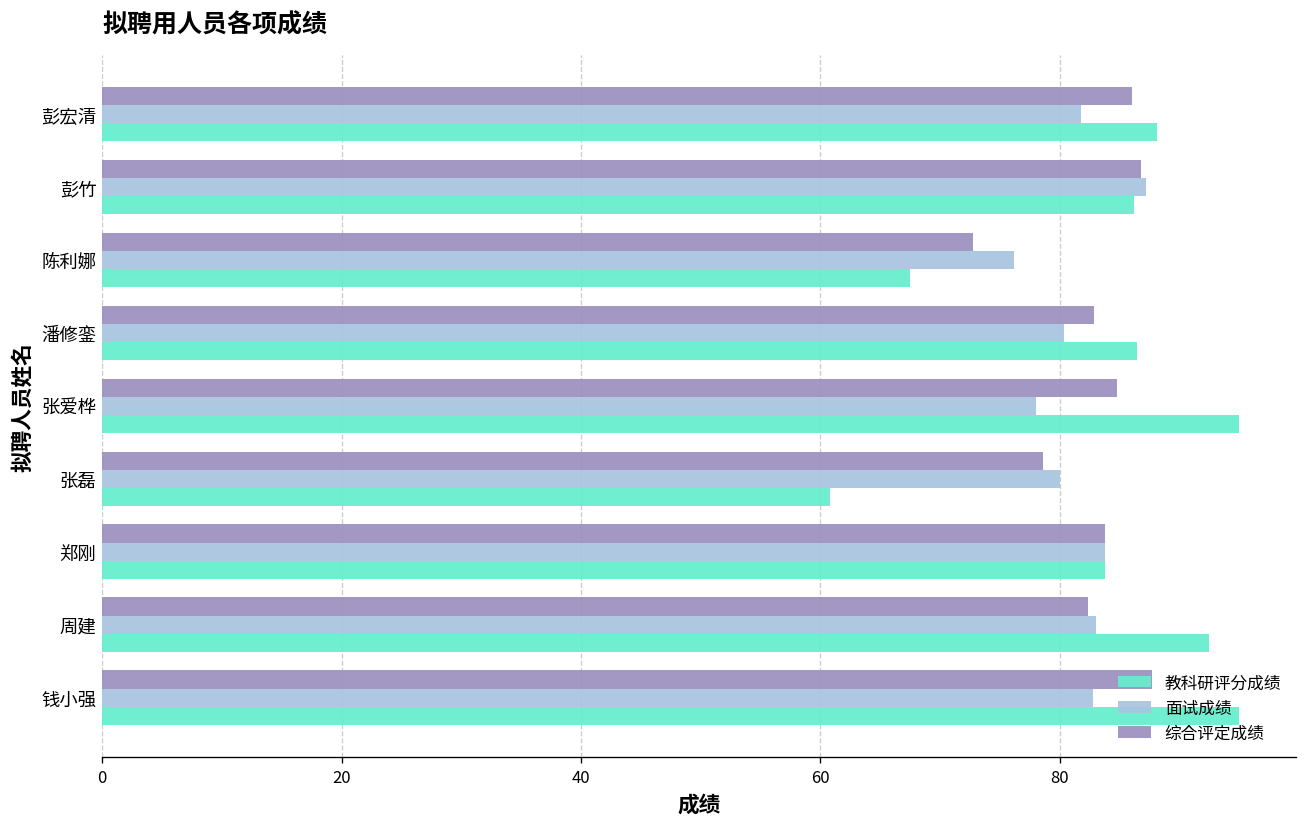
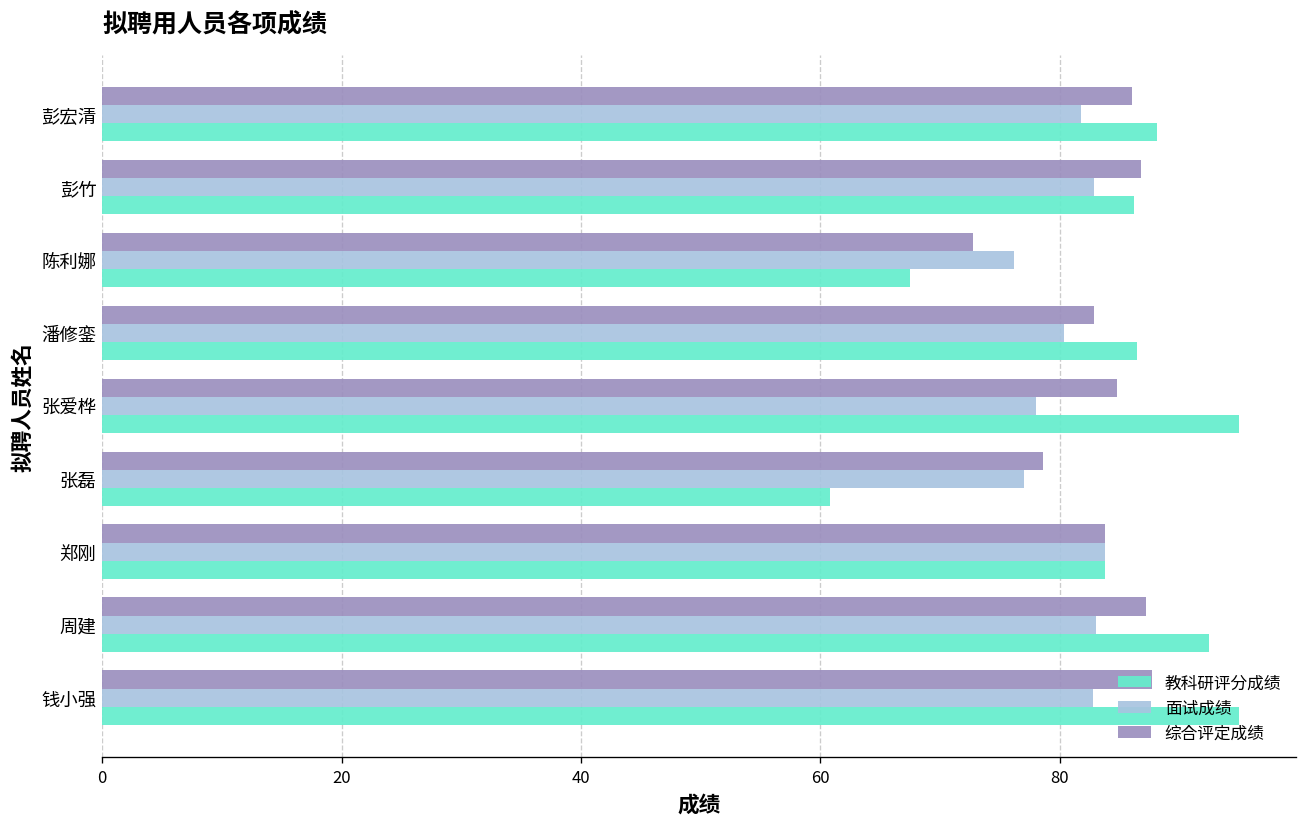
面试成绩, 彭竹: 87 -> 83
面试成绩, 张磊: 80 -> 77
综合评定成绩, 周建: 82 -> 87
